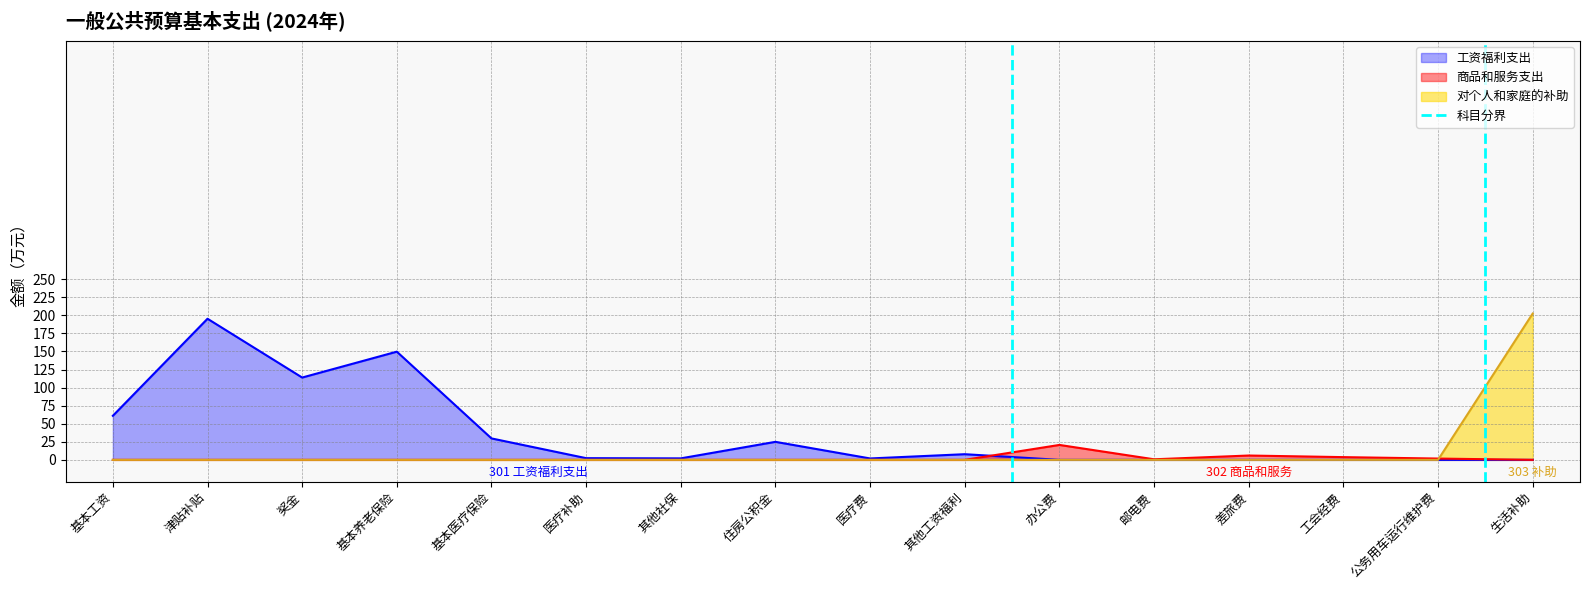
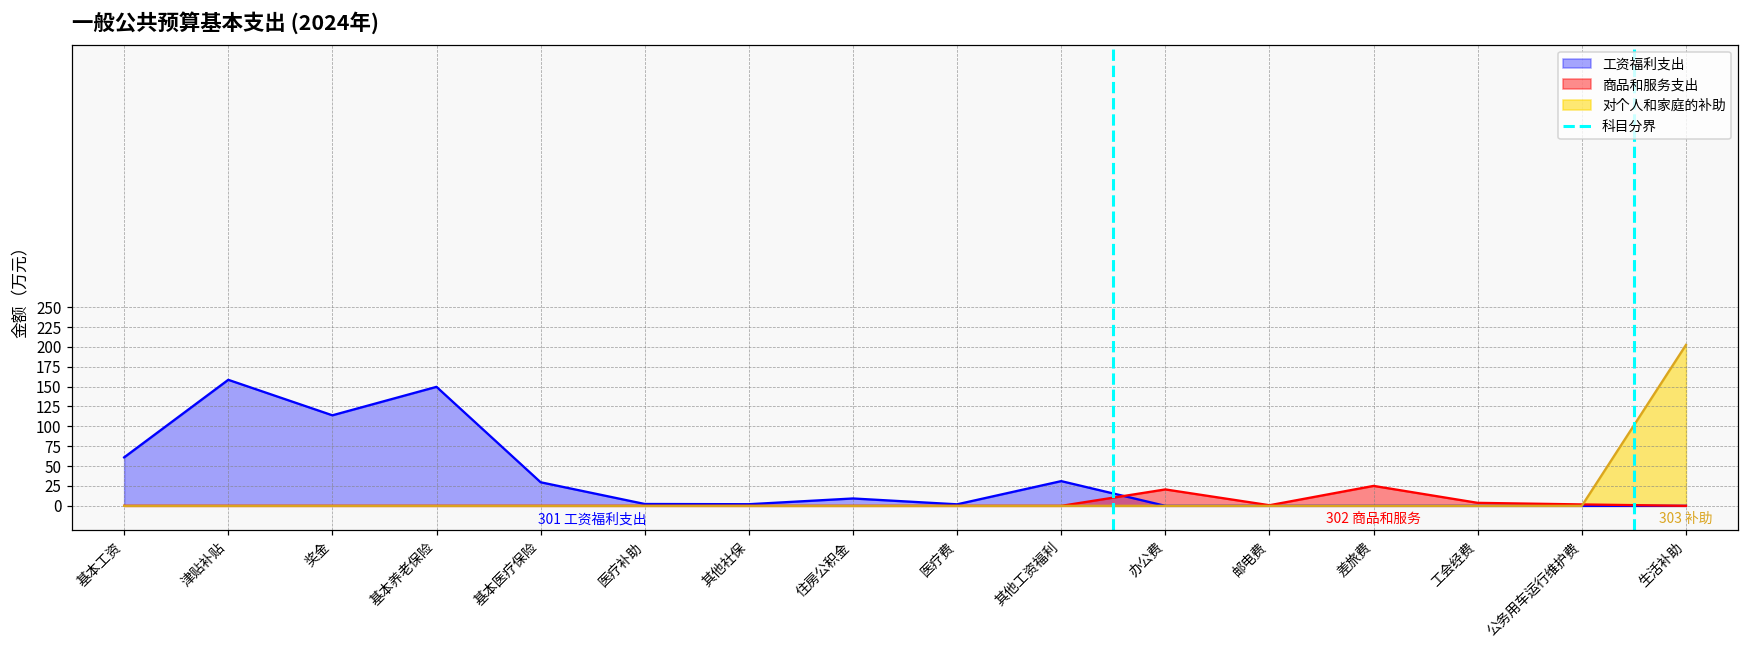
工资福利支出, 津贴补贴: 200 -> 160
工资福利支出, 住房公积金: 20 -> 10
工资福利支出, 其他工资福利: 10 -> 30
商品和服务支出, 差旅费: 10 -> 30
